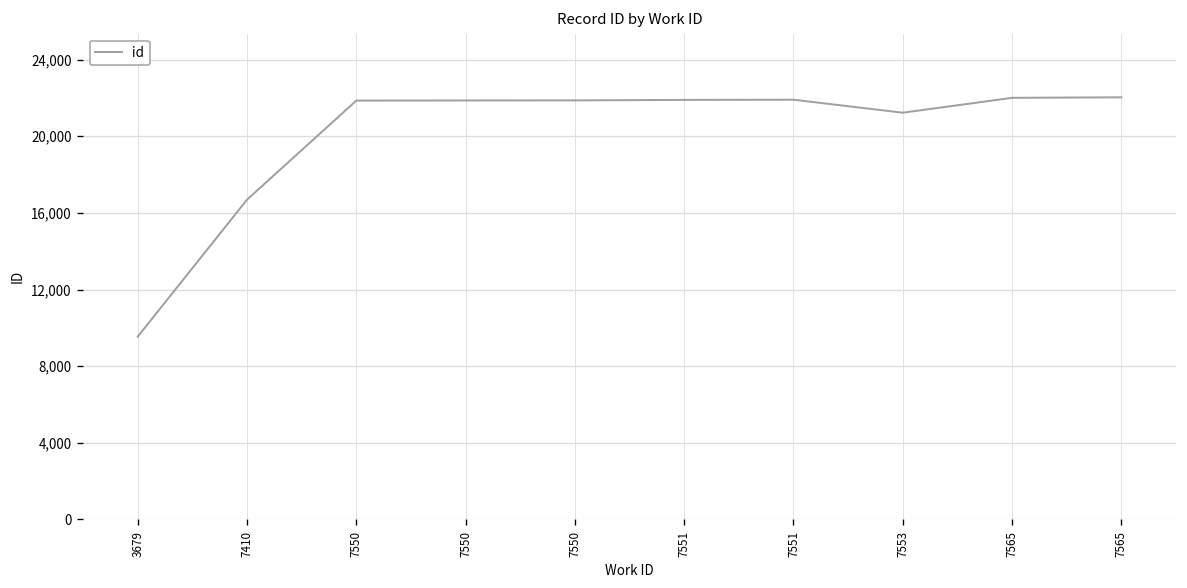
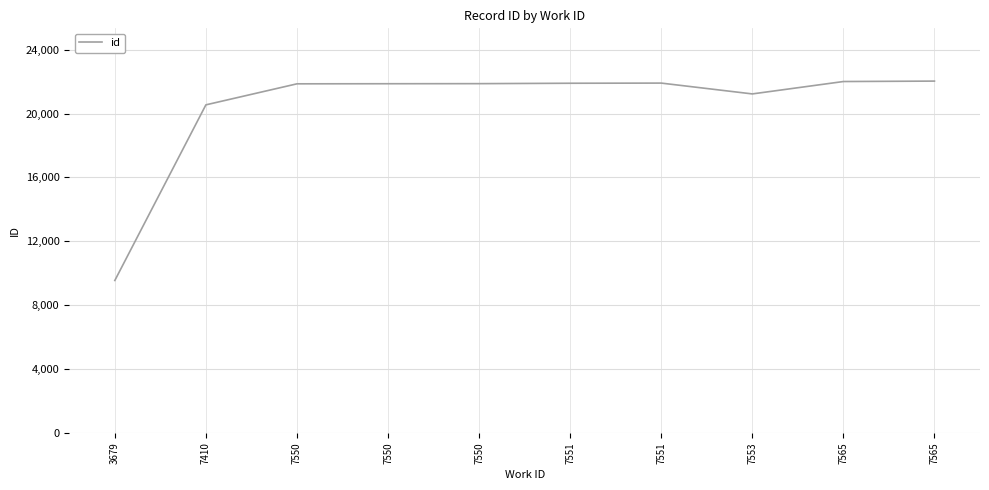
7410: 16,700 -> 20,500
